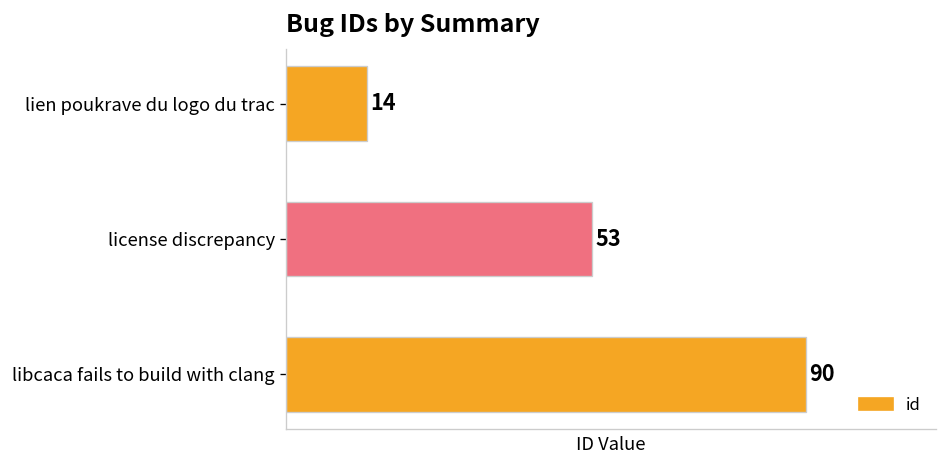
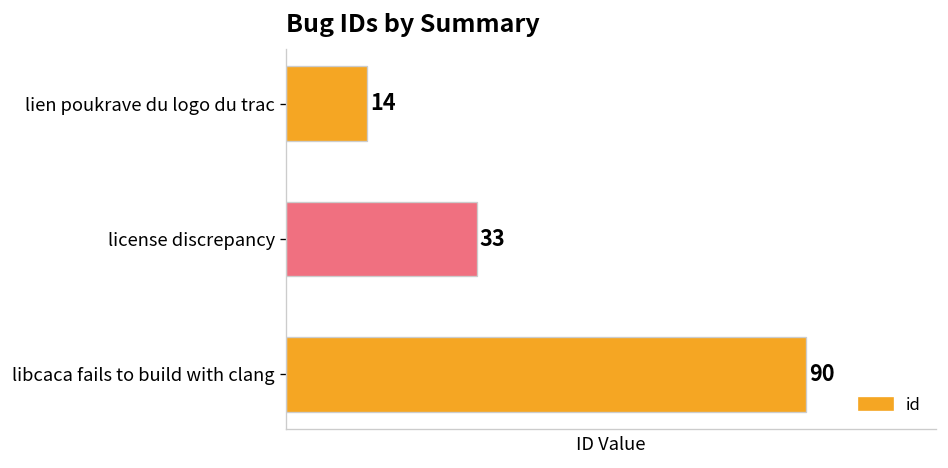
license discrepancy: 53 -> 33
